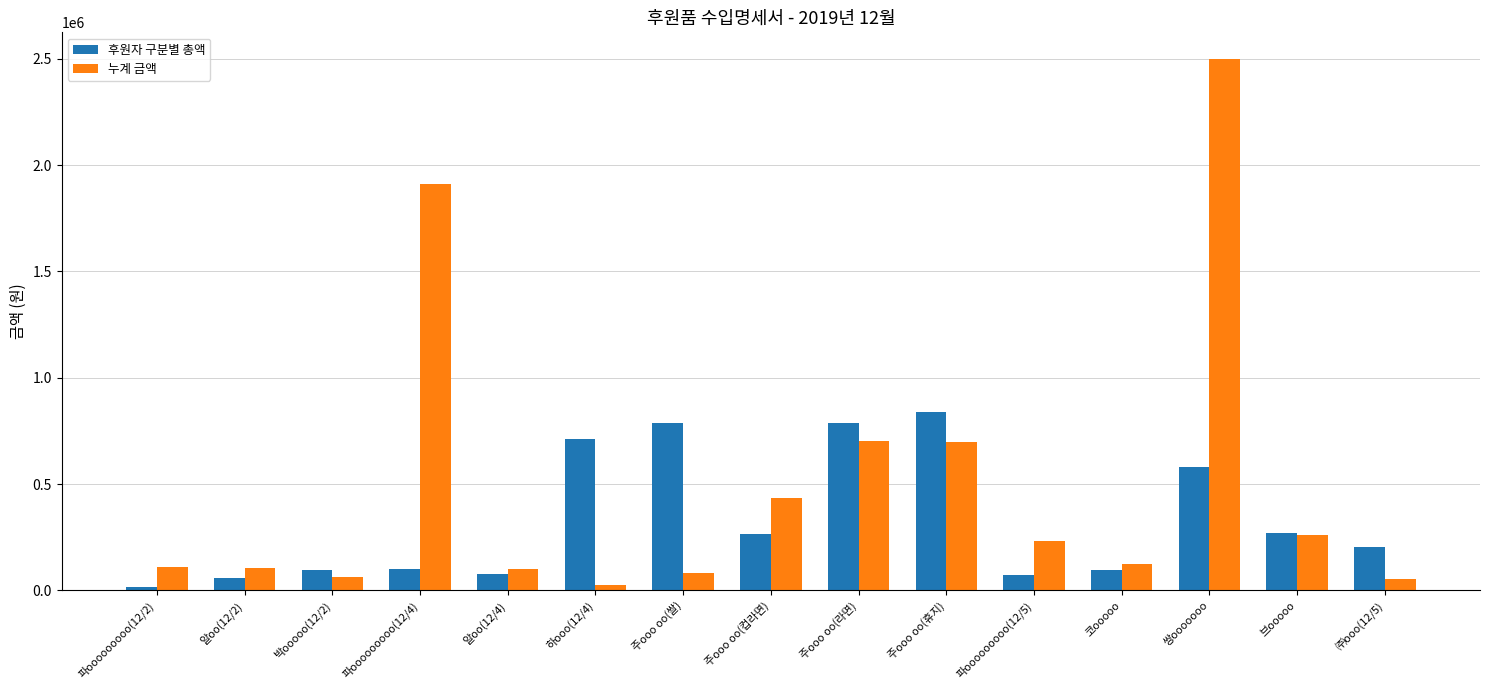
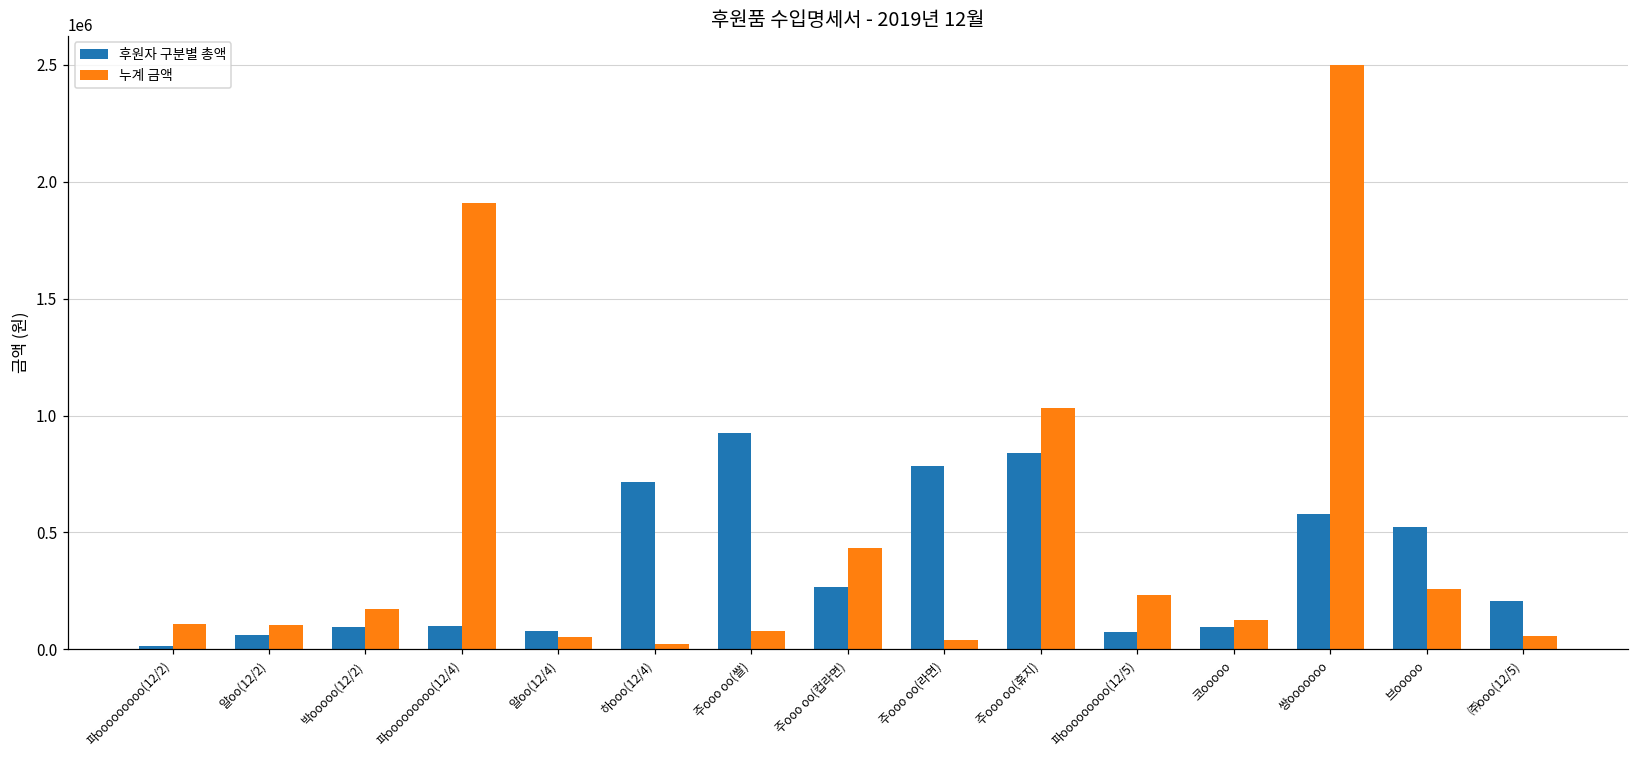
누계 금액, 박ooooo(12/2): 60000 -> 170000
누계 금액, 알oo(12/4): 100000 -> 50000
후원자 구분별 총액, 주ooo oo(쌀): 790000 -> 920000
누계 금액, 주ooo oo(라면): 700000 -> 40000
누계 금액, 주ooo oo(휴지): 700000 -> 1030000
후원자 구분별 총액, 브ooooo: 270000 -> 520000
